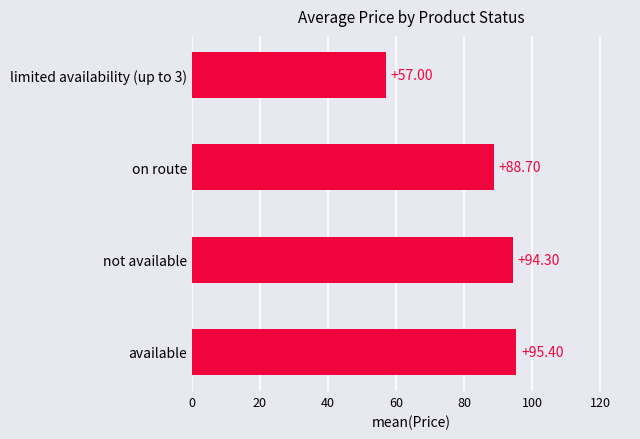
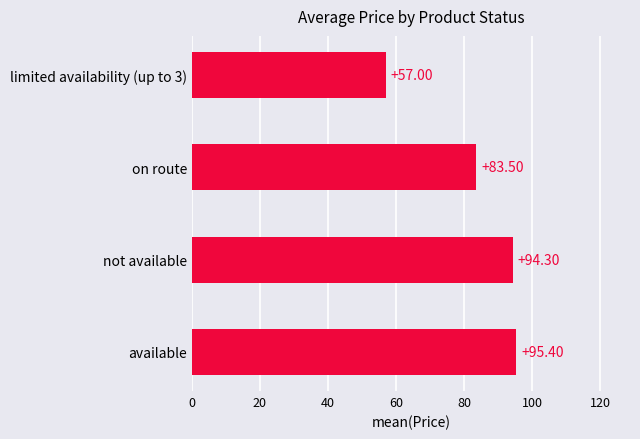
on route: +88.70 -> +83.50
